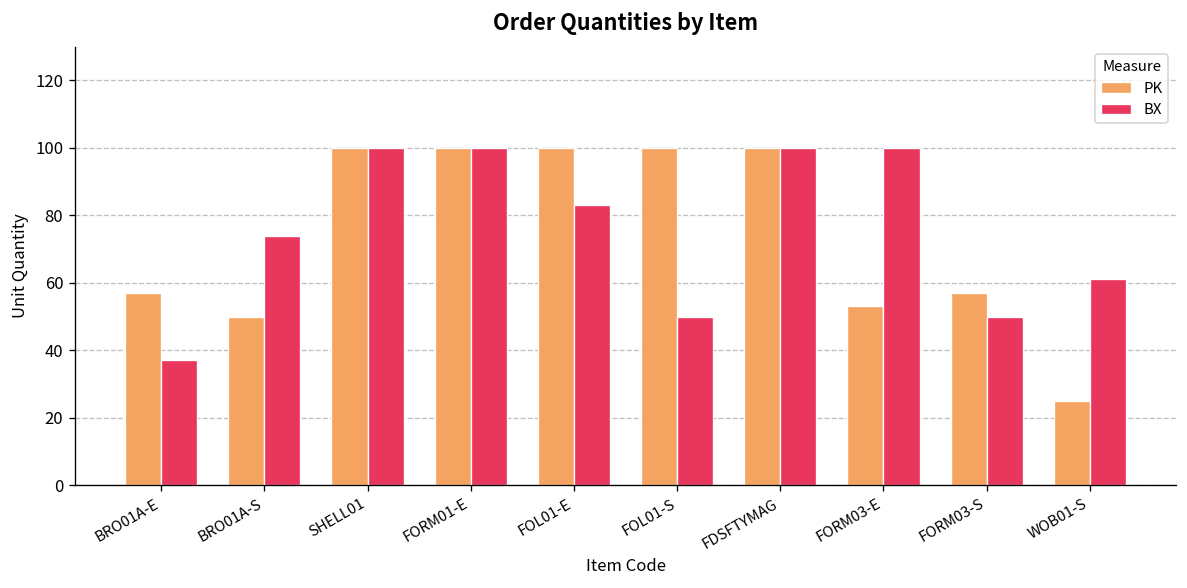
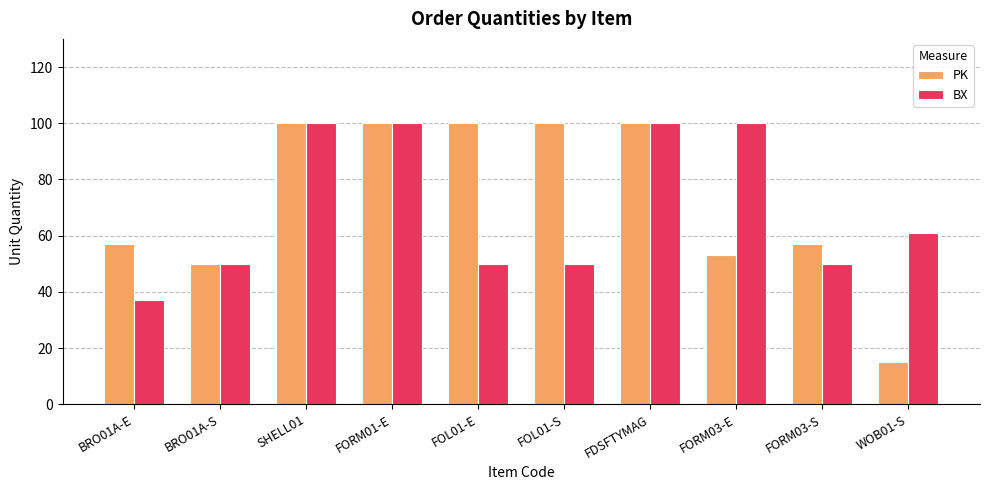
BX, BRO01A-S: 74 -> 50
BX, FOL01-E: 83 -> 50
PK, WOB01-S: 25 -> 15
